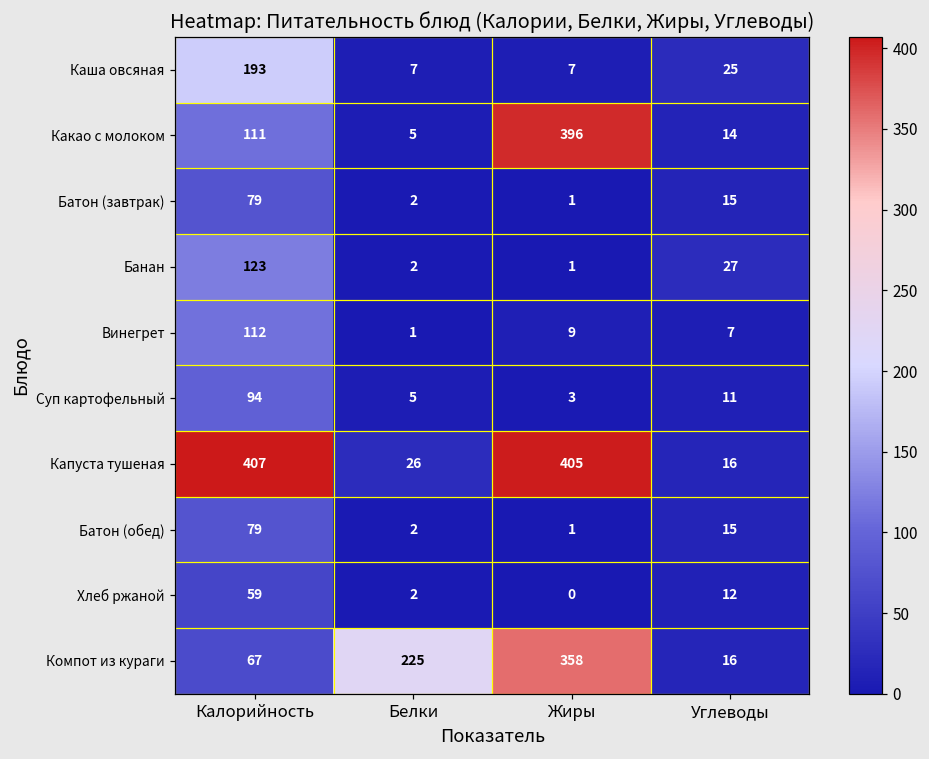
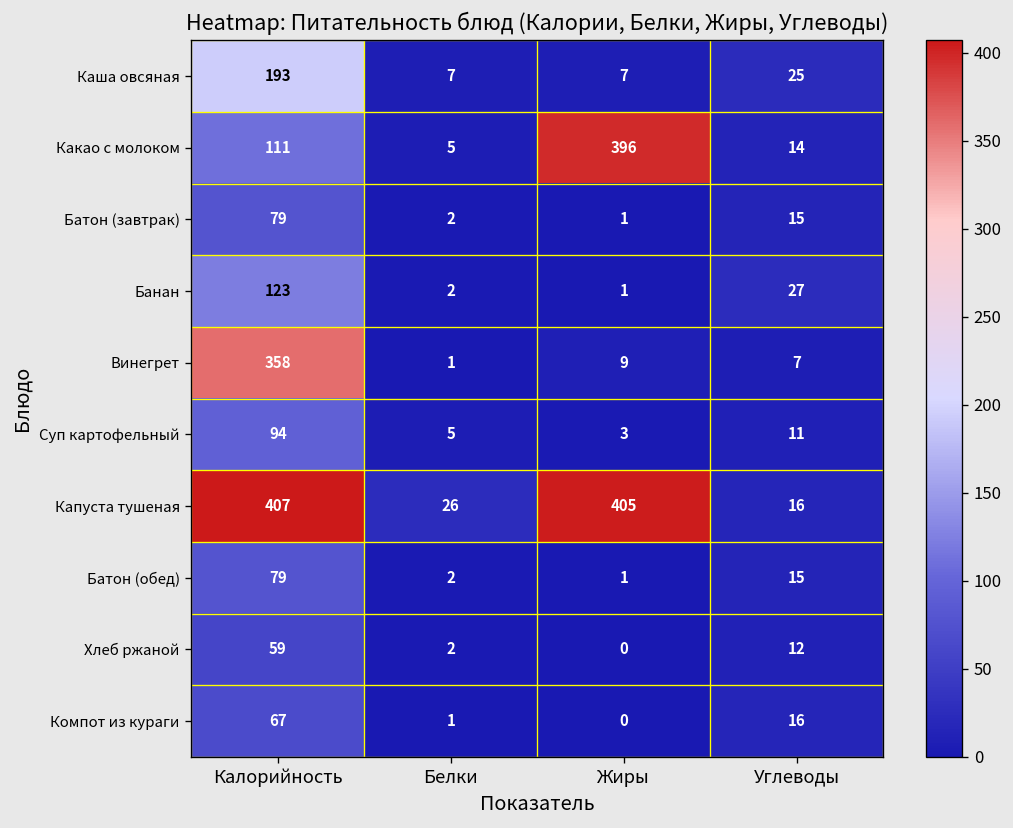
Винегрет, Калорийность: 112 -> 358
Компот из кураги, Белки: 225 -> 1
Компот из кураги, Жиры: 358 -> 0
